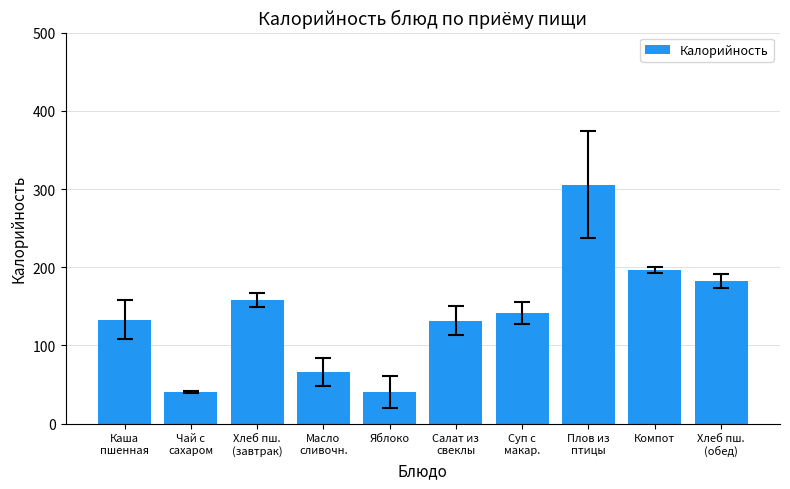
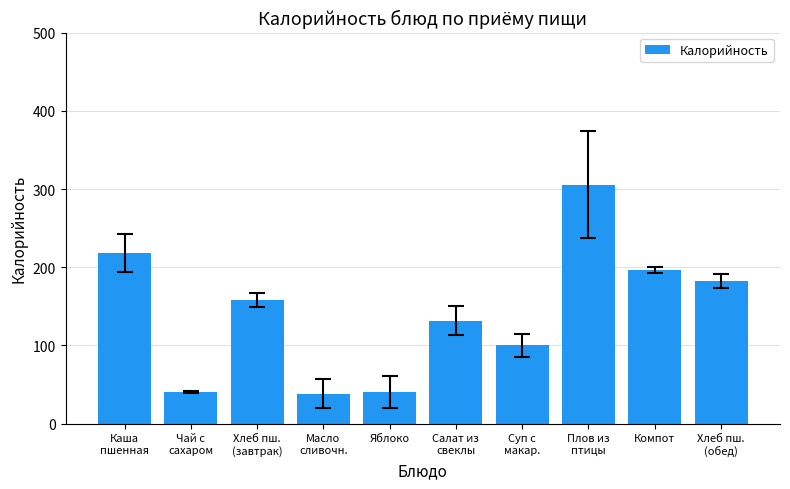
Калорийность, Каша пшенная: 130 -> 220
Калорийность, Масло сливочн.: 70 -> 40
Калорийность, Суп с макар.: 140 -> 100
